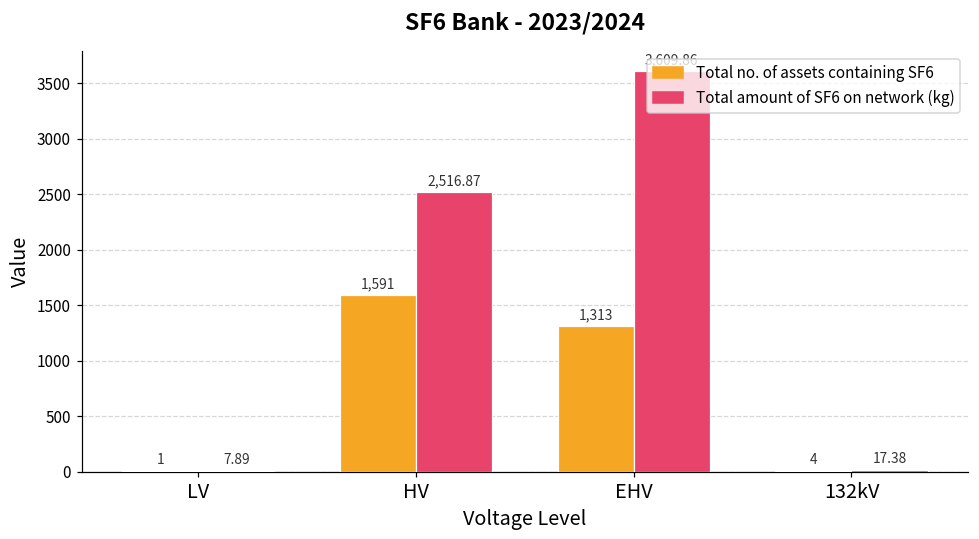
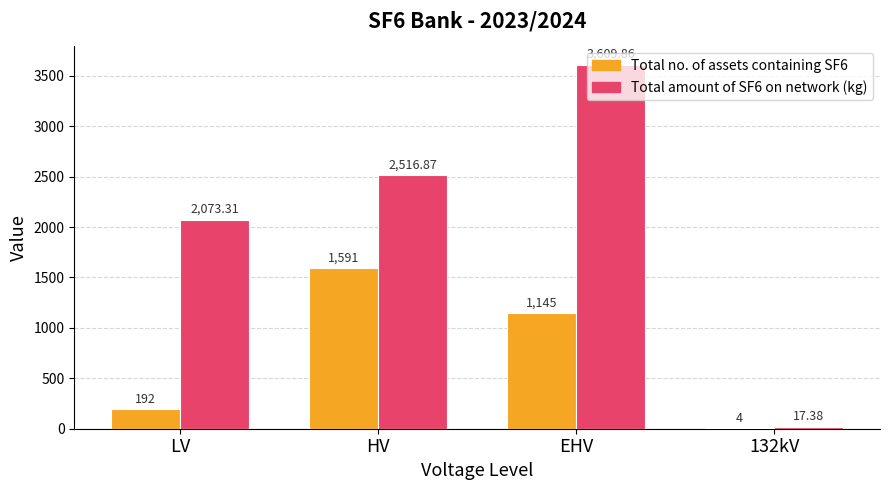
Total no. of assets containing SF6, LV: 1 -> 192
Total amount of SF6 on network (kg), LV: 7.89 -> 2,073.31
Total no. of assets containing SF6, EHV: 1,313 -> 1,145
